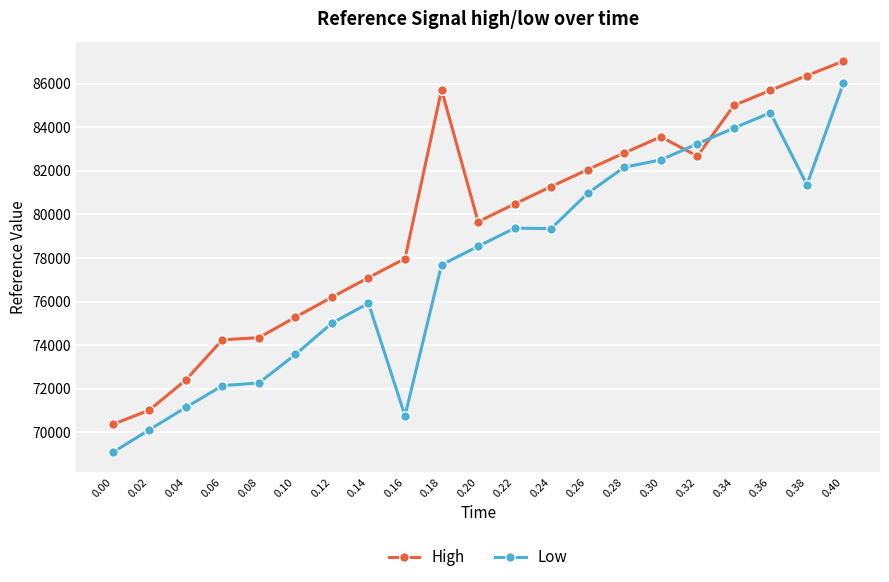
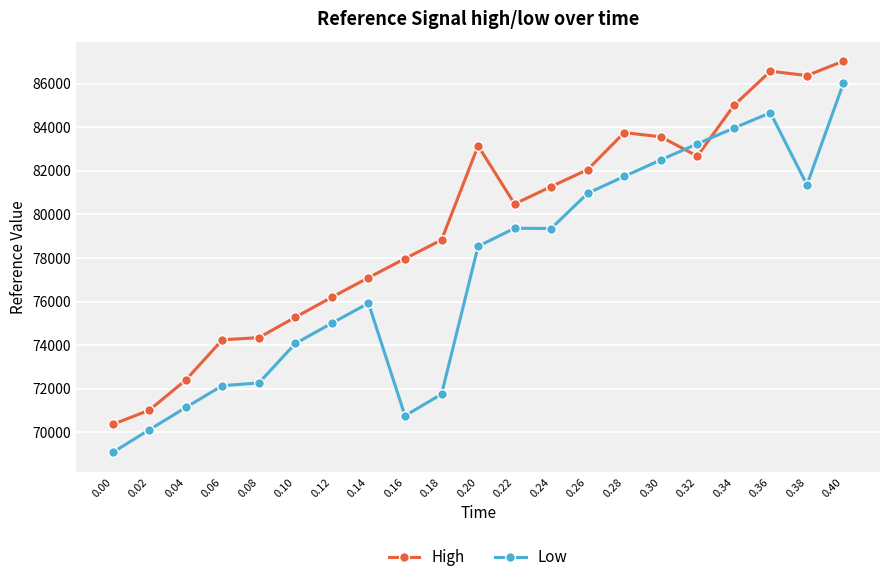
Low, 0.10: 73600 -> 74100
High, 0.18: 85700 -> 78800
Low, 0.18: 77700 -> 71800
High, 0.20: 79700 -> 83100
High, 0.28: 82800 -> 83800
Low, 0.28: 82200 -> 81700
High, 0.36: 85700 -> 86600
